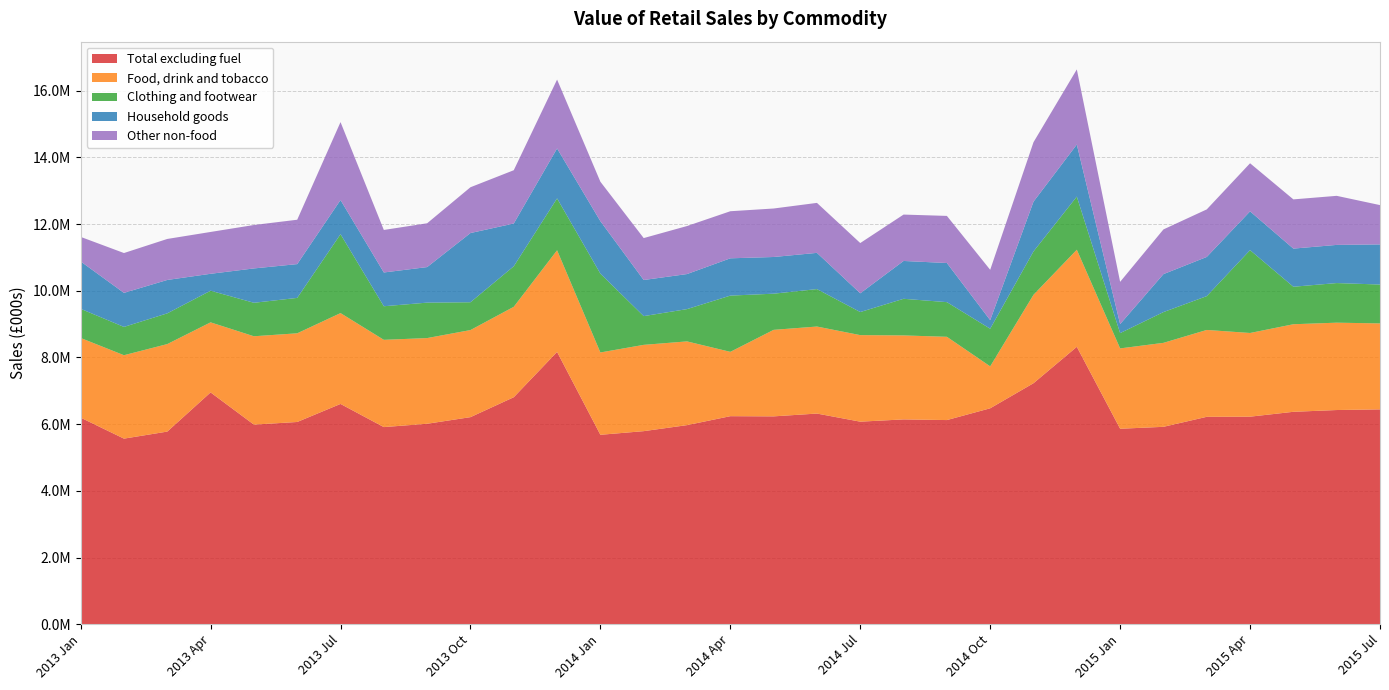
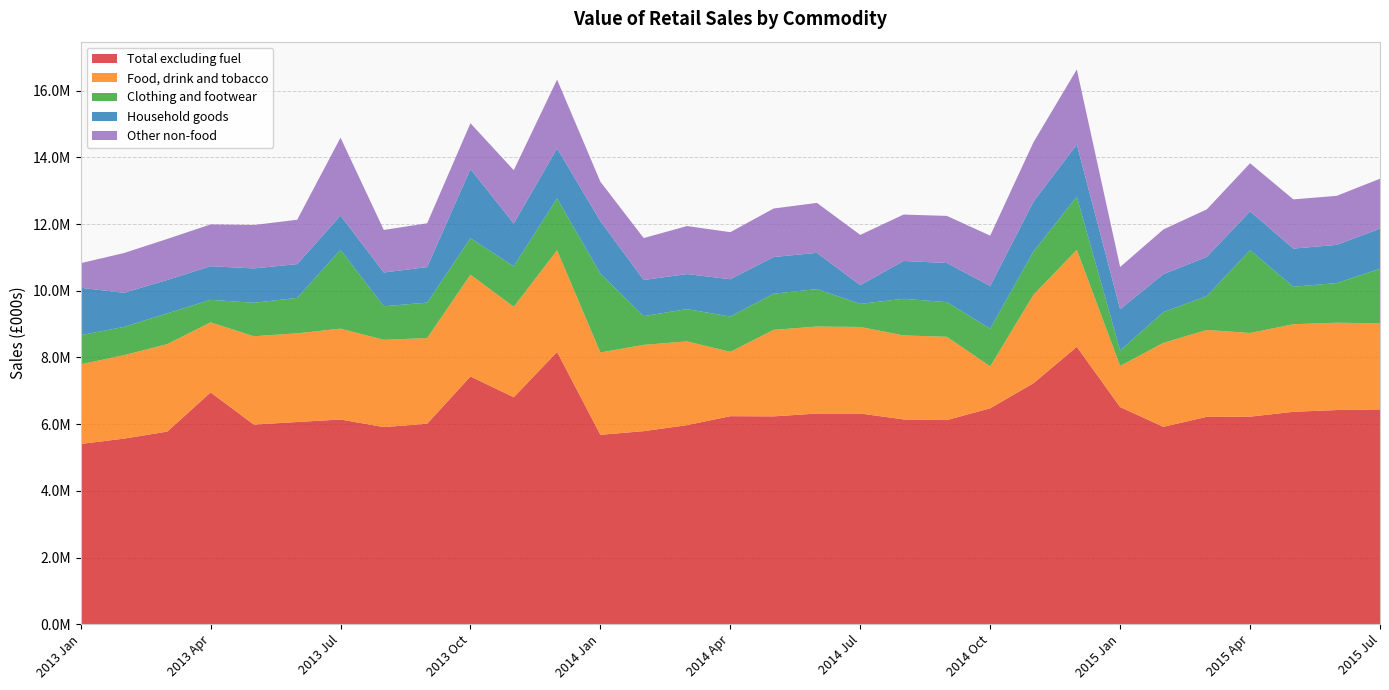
Total excluding fuel, 2013 Jan: 6200000 -> 5400000
Clothing and footwear, 2013 Apr: 900000 -> 700000
Household goods, 2013 Apr: 500000 -> 1000000
Total excluding fuel, 2013 Jul: 6600000 -> 6100000
Total excluding fuel, 2013 Oct: 6200000 -> 7400000
Food, drink and tobacco, 2013 Oct: 2600000 -> 3100000
Clothing and footwear, 2013 Oct: 800000 -> 1100000
Clothing and footwear, 2014 Apr: 1700000 -> 1100000
Total excluding fuel, 2014 Jul: 6100000 -> 6300000
Household goods, 2014 Oct: 300000 -> 1300000
Total excluding fuel, 2015 Jan: 5900000 -> 6500000
Food, drink and tobacco, 2015 Jan: 2400000 -> 1200000
Household goods, 2015 Jan: 300000 -> 1200000
Clothing and footwear, 2015 Jul: 1200000 -> 1600000
Other non-food, 2015 Jul: 1200000 -> 1500000
